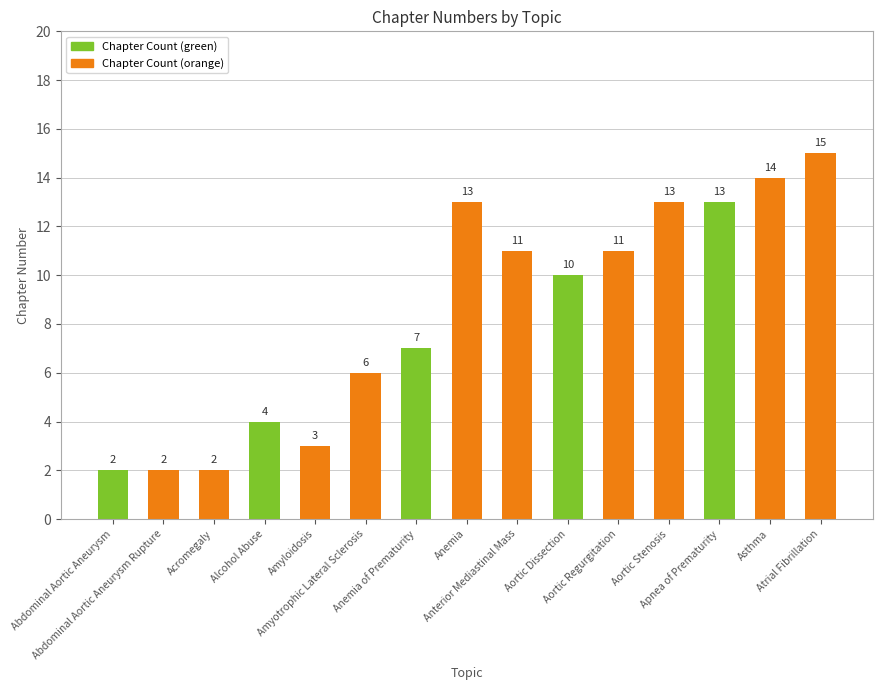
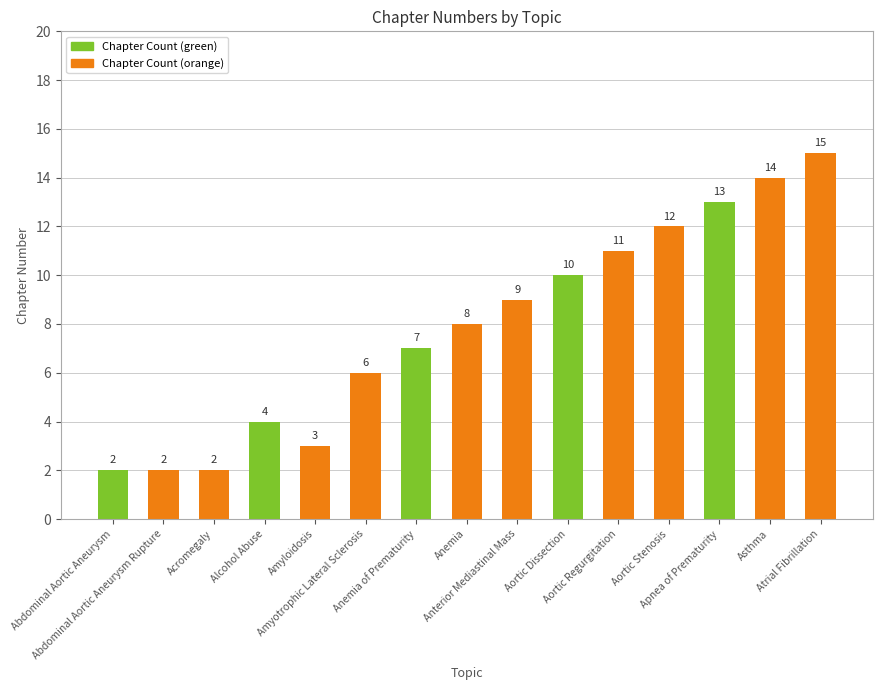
Anemia: 13 -> 8
Anterior Mediastinal Mass: 11 -> 9
Aortic Stenosis: 13 -> 12
